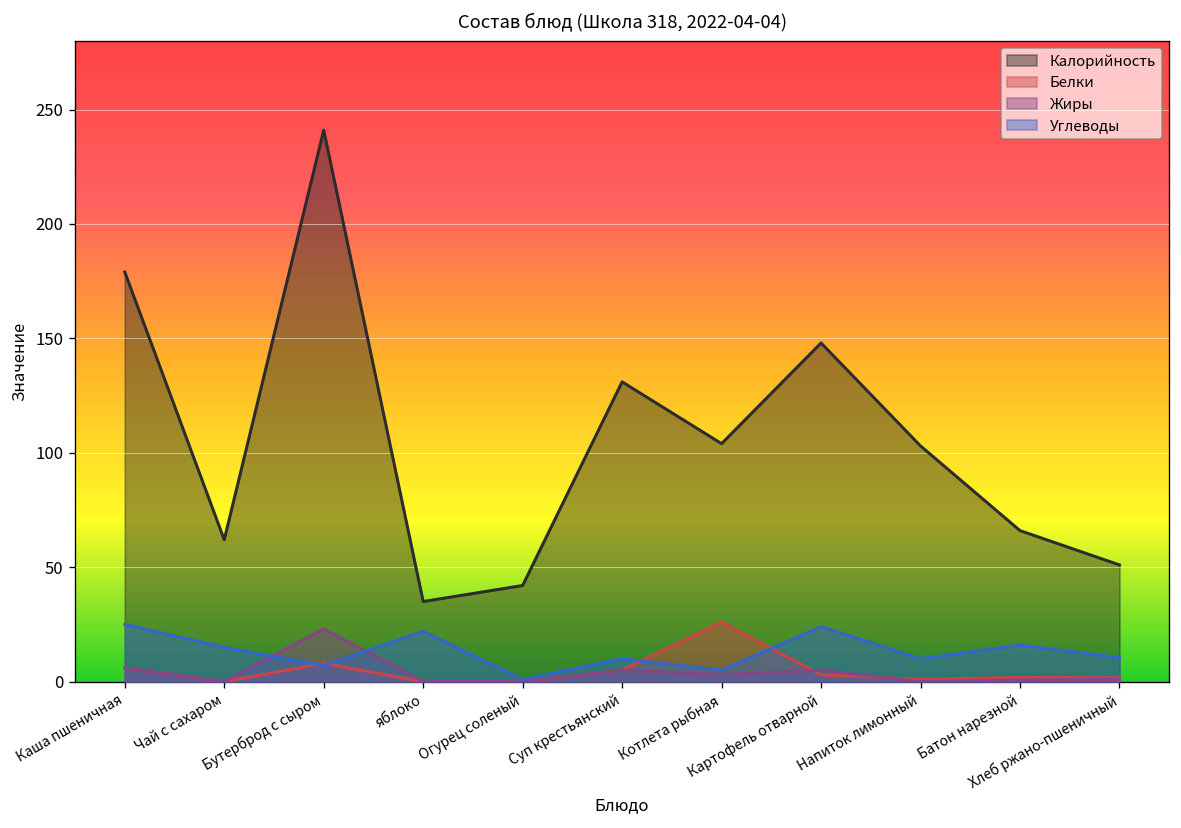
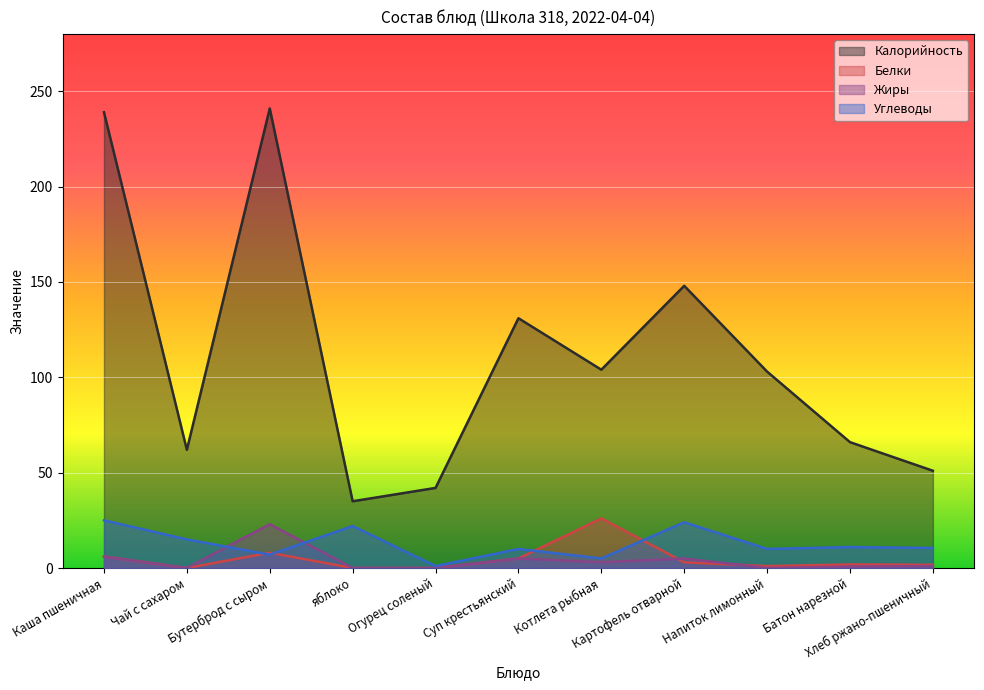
Калорийность, Каша пшеничная: 179 -> 239
Углеводы, Батон нарезной: 16 -> 11
